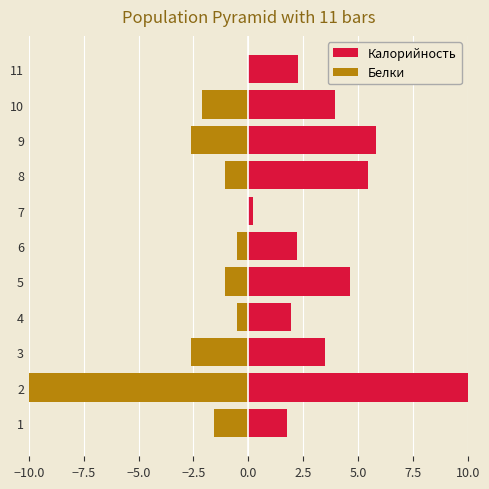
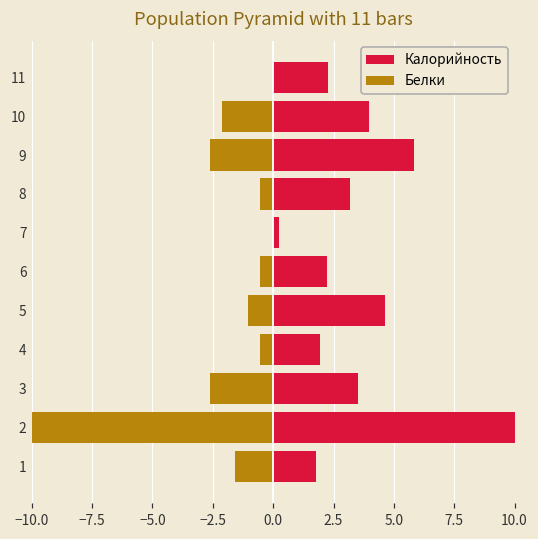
Калорийность, 8: 5.4 -> 3.2
Белки, 8: -1.1 -> -0.5
